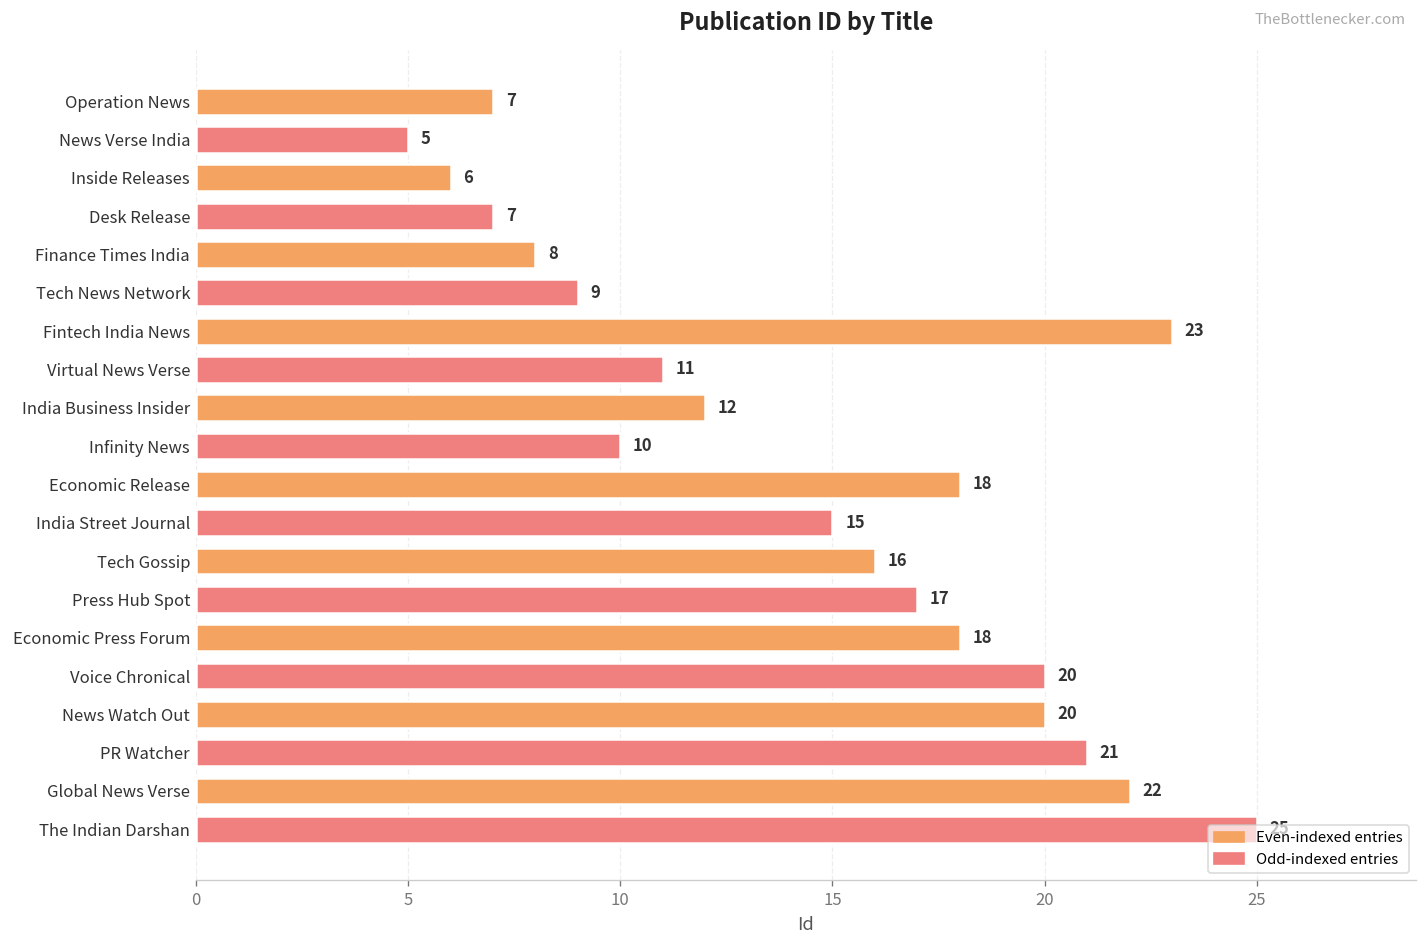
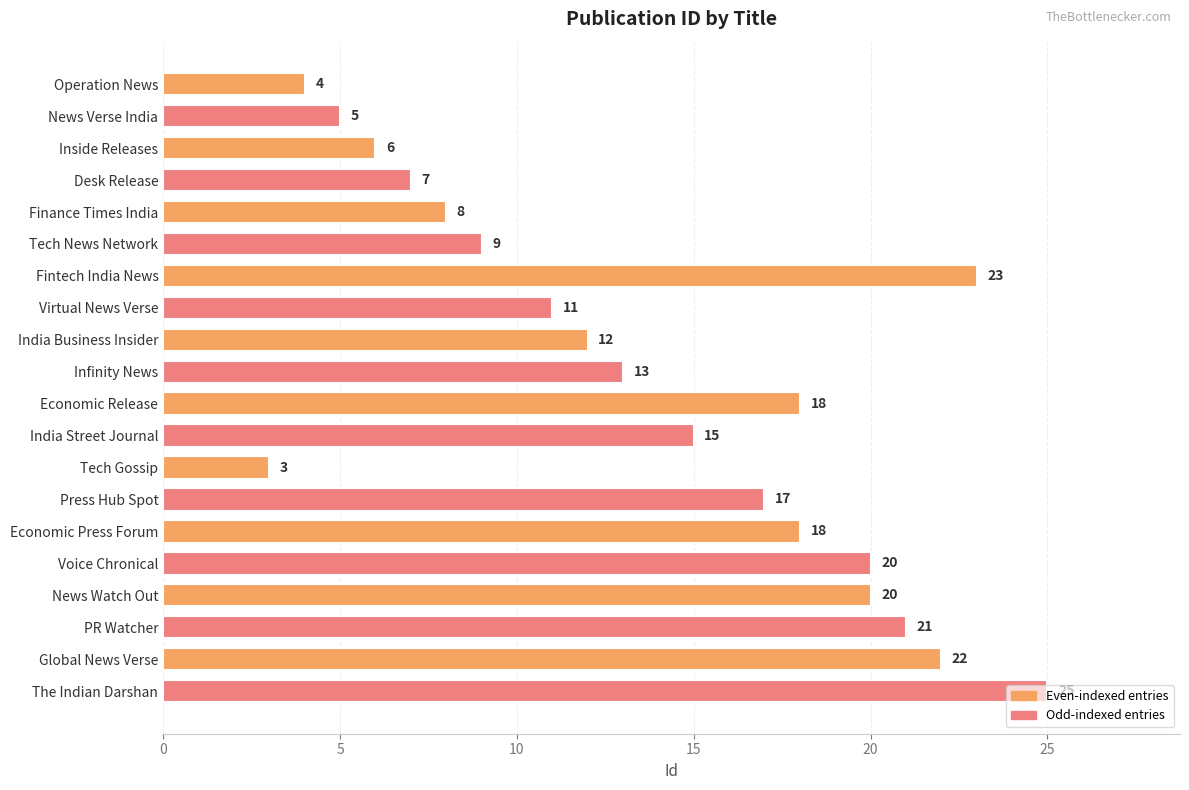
Operation News: 7 -> 4
Infinity News: 10 -> 13
Tech Gossip: 16 -> 3
